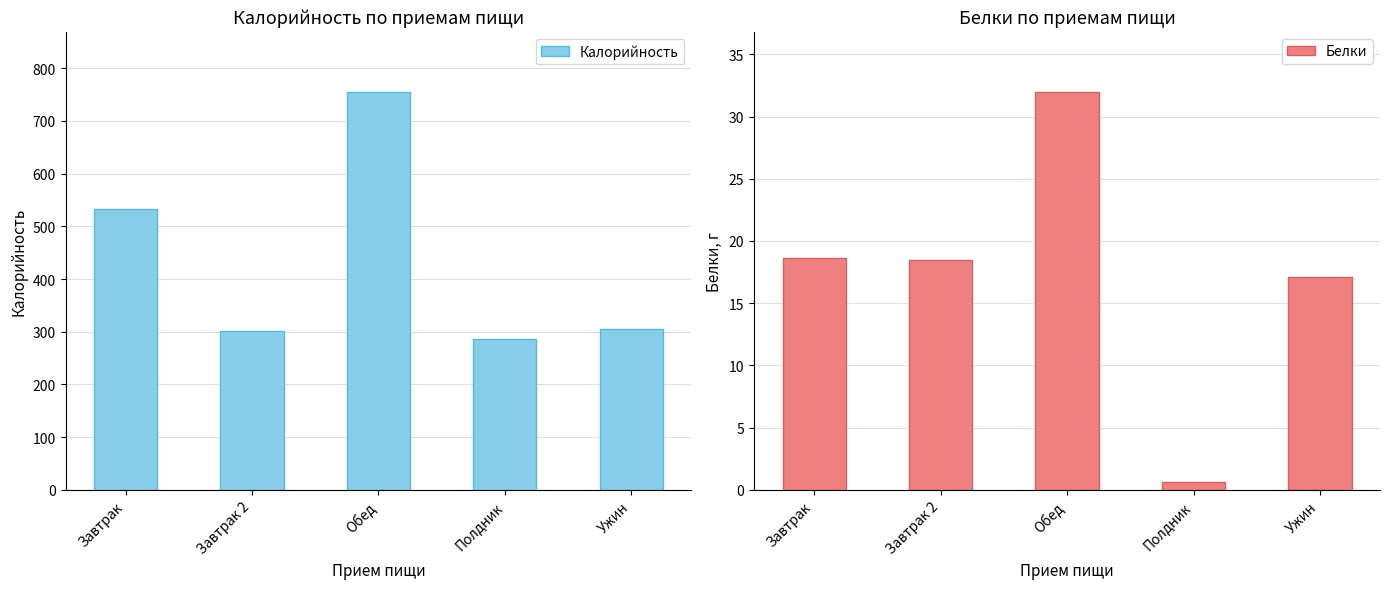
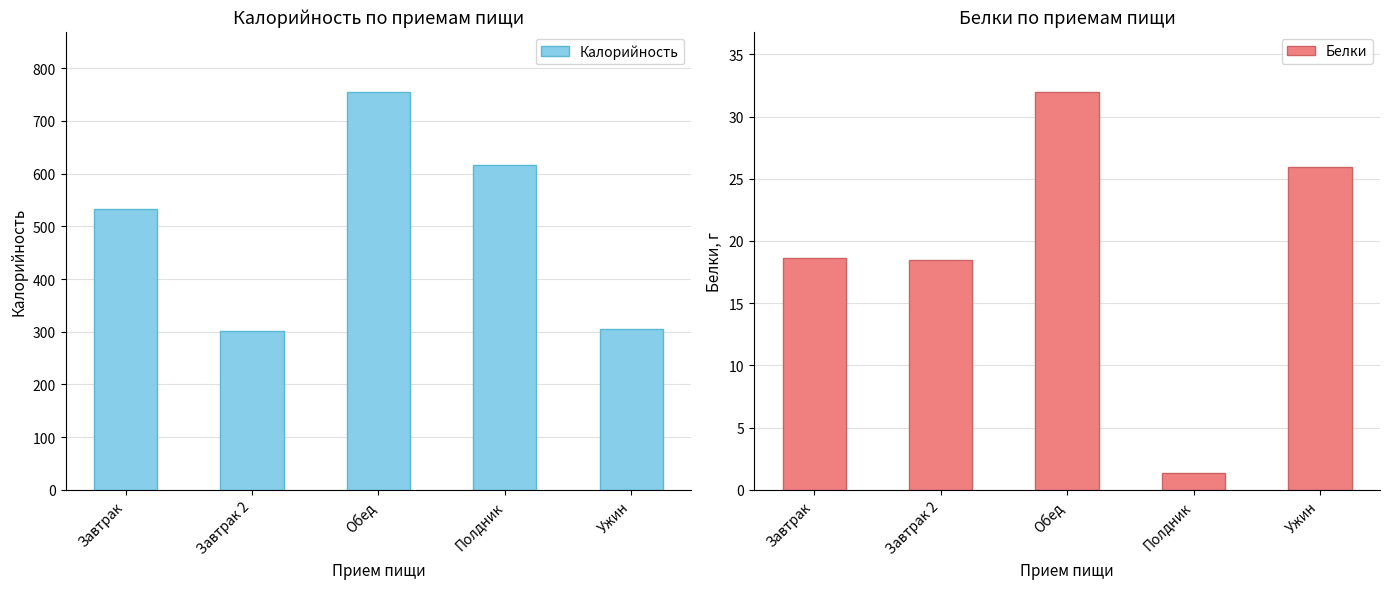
Калорийность по приемам пищи, Полдник: 290 -> 620
Белки по приемам пищи, Полдник: 0.6 -> 1.3
Белки по приемам пищи, Ужин: 17.1 -> 25.9
